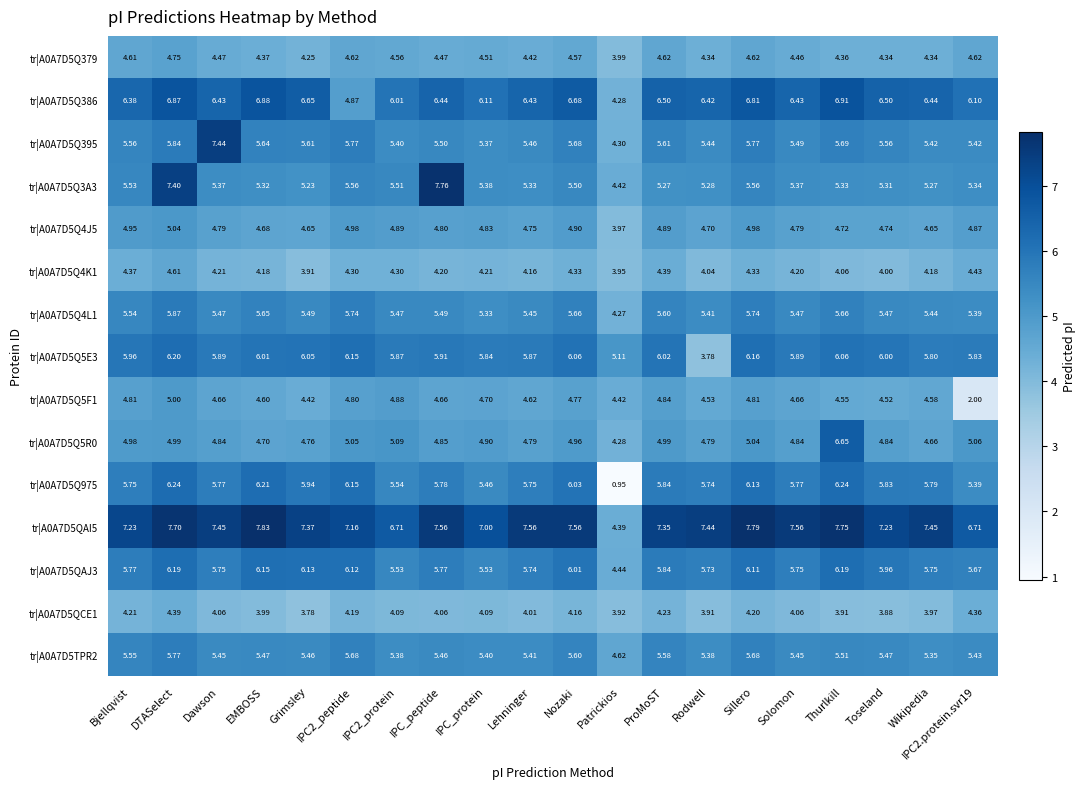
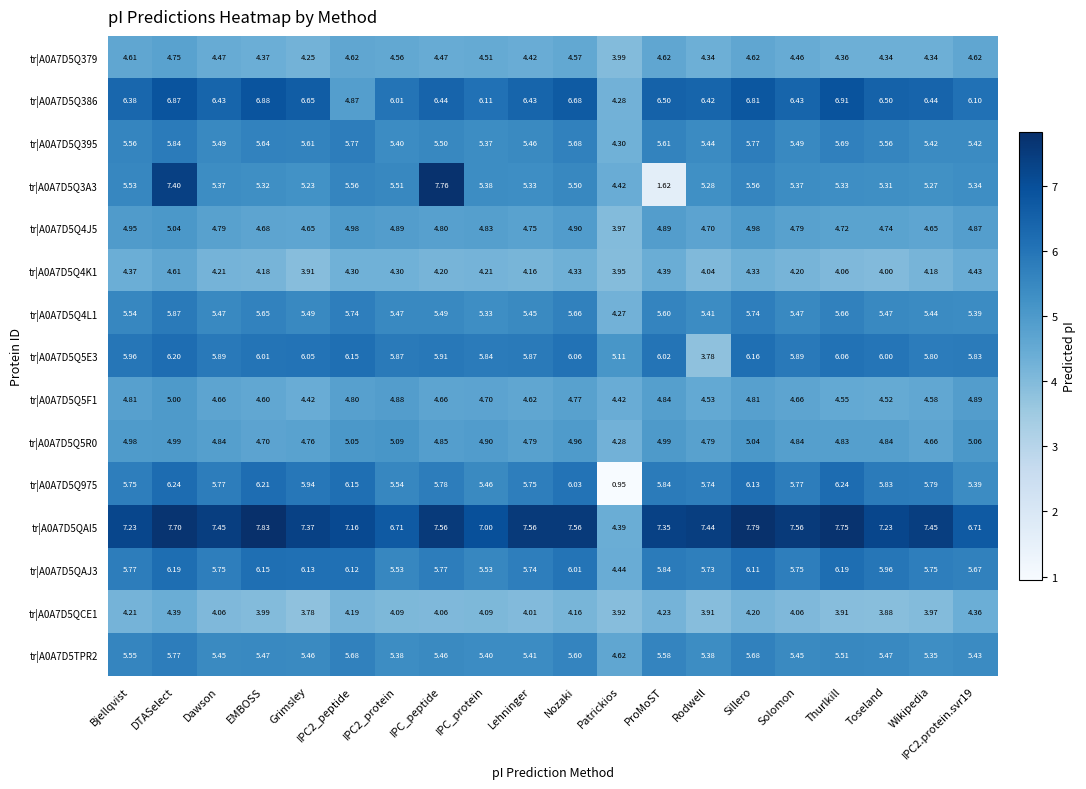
tr|A0A7D5Q395, Dawson: 7.44 -> 5.49
tr|A0A7D5Q3A3, ProMoST: 5.27 -> 1.62
tr|A0A7D5Q5F1, IPC2.protein.svr19: 2.00 -> 4.89
tr|A0A7D5Q5R0, Thurlkill: 6.65 -> 4.83
